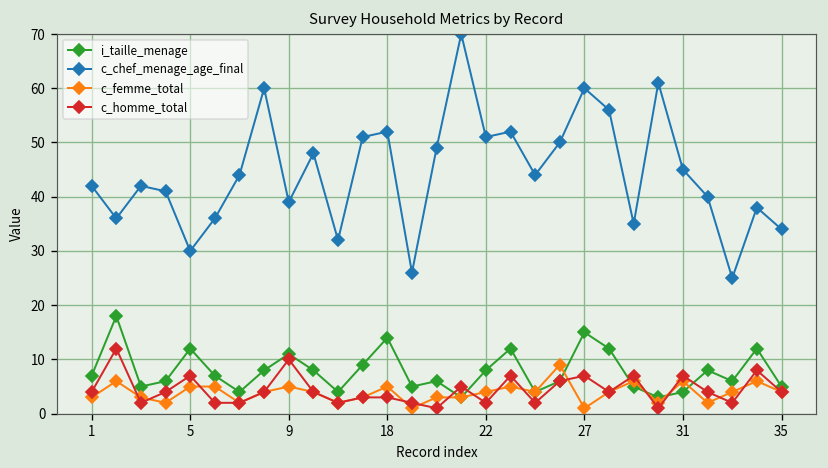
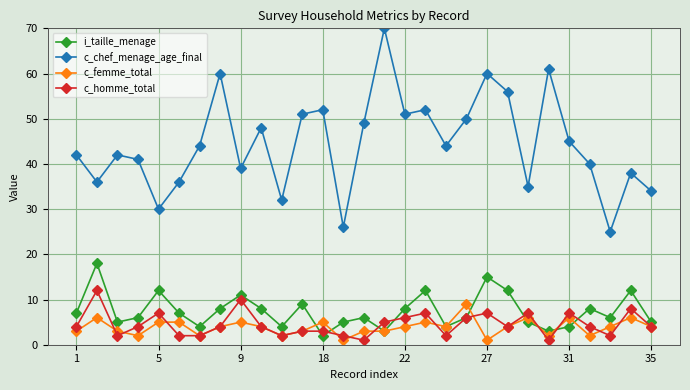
i_taille_menage, 18: 14 -> 2
c_homme_total, 22: 2 -> 6
